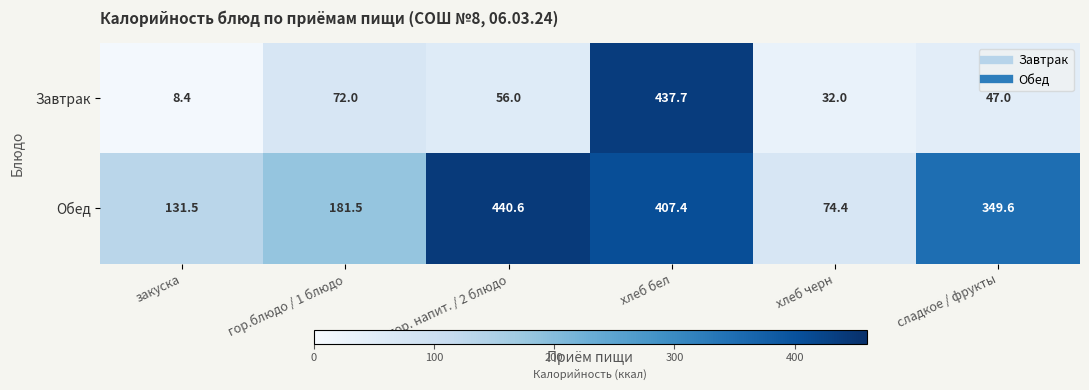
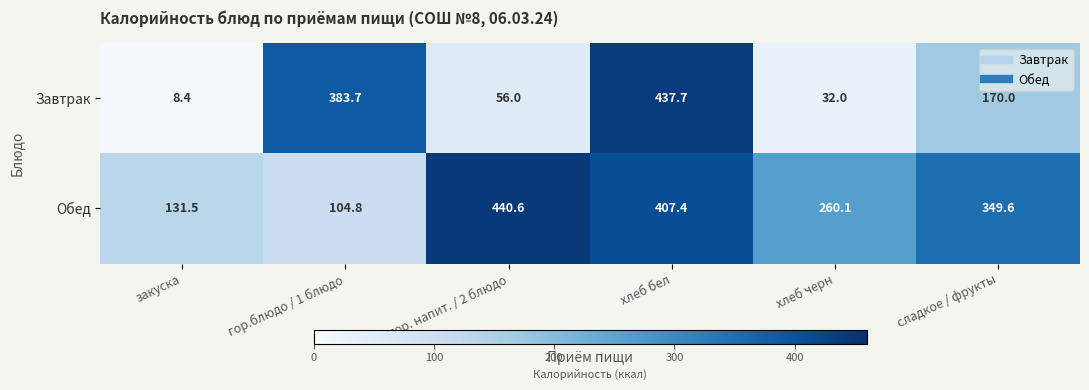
Завтрак, гор.блюдо / 1 блюдо: 72.0 -> 383.7
Завтрак, сладкое / фрукты: 47.0 -> 170.0
Обед, гор.блюдо / 1 блюдо: 181.5 -> 104.8
Обед, хлеб черн: 74.4 -> 260.1
